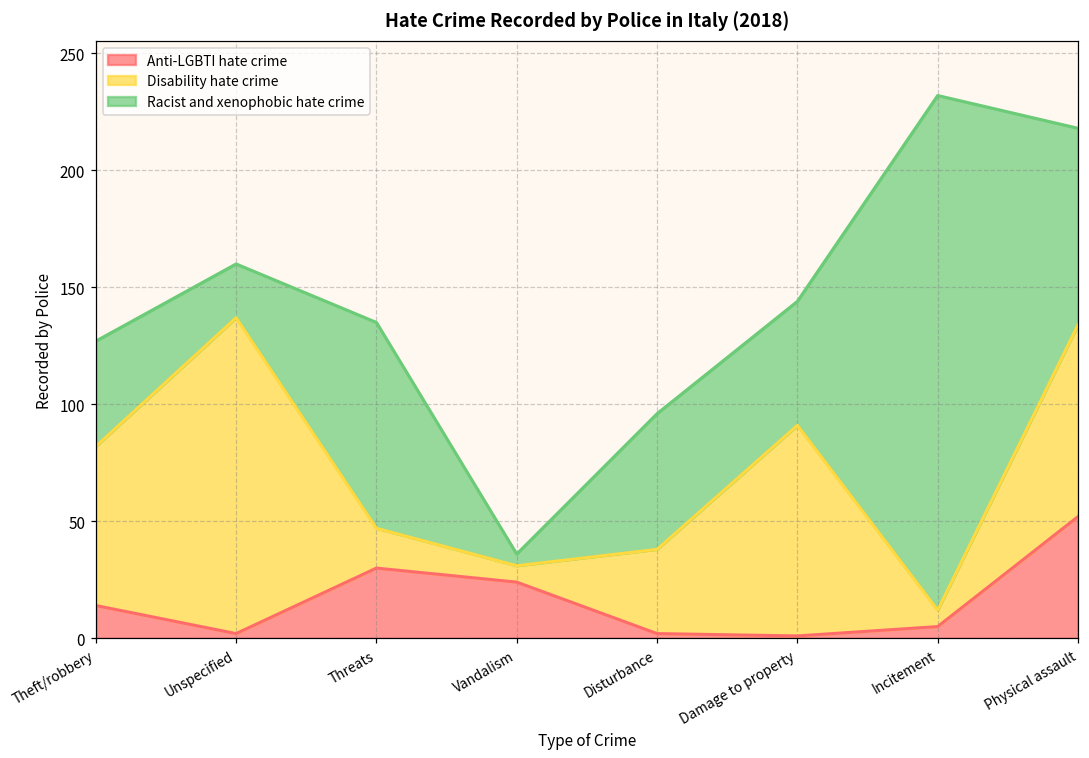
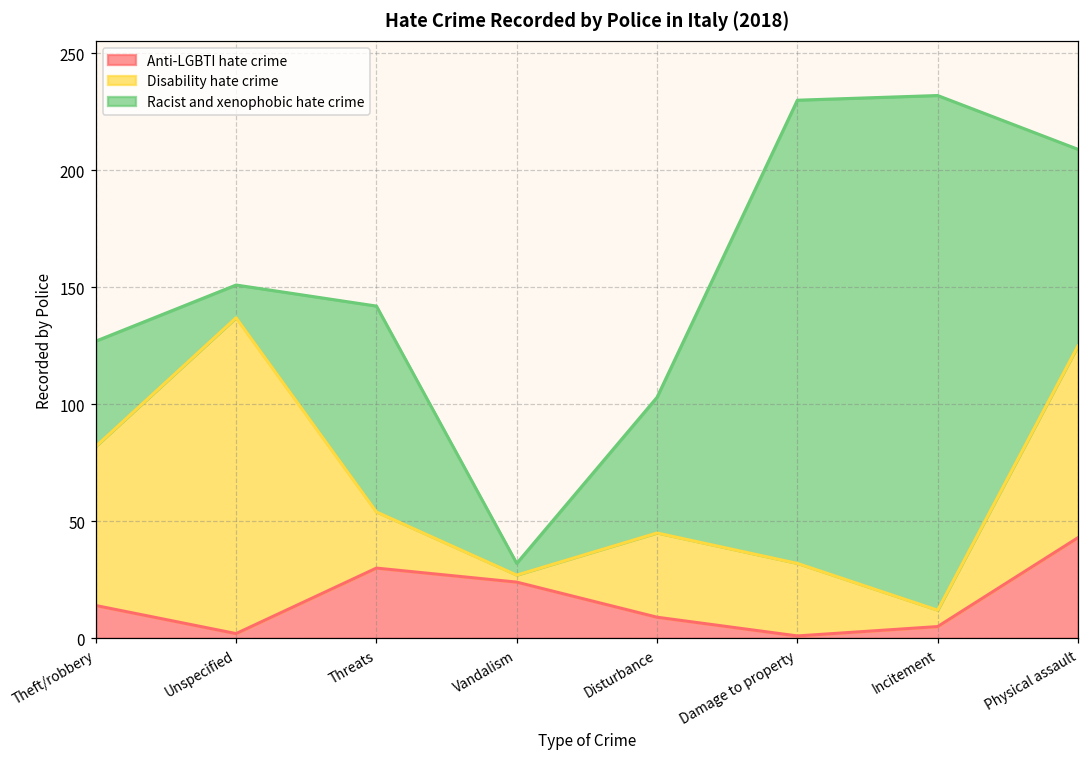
Racist and xenophobic hate crime, Unspecified: 23 -> 14
Disability hate crime, Threats: 17 -> 24
Disability hate crime, Vandalism: 7 -> 3
Anti-LGBTI hate crime, Disturbance: 2 -> 9
Disability hate crime, Damage to property: 90 -> 31
Racist and xenophobic hate crime, Damage to property: 53 -> 198
Anti-LGBTI hate crime, Physical assault: 52 -> 43
